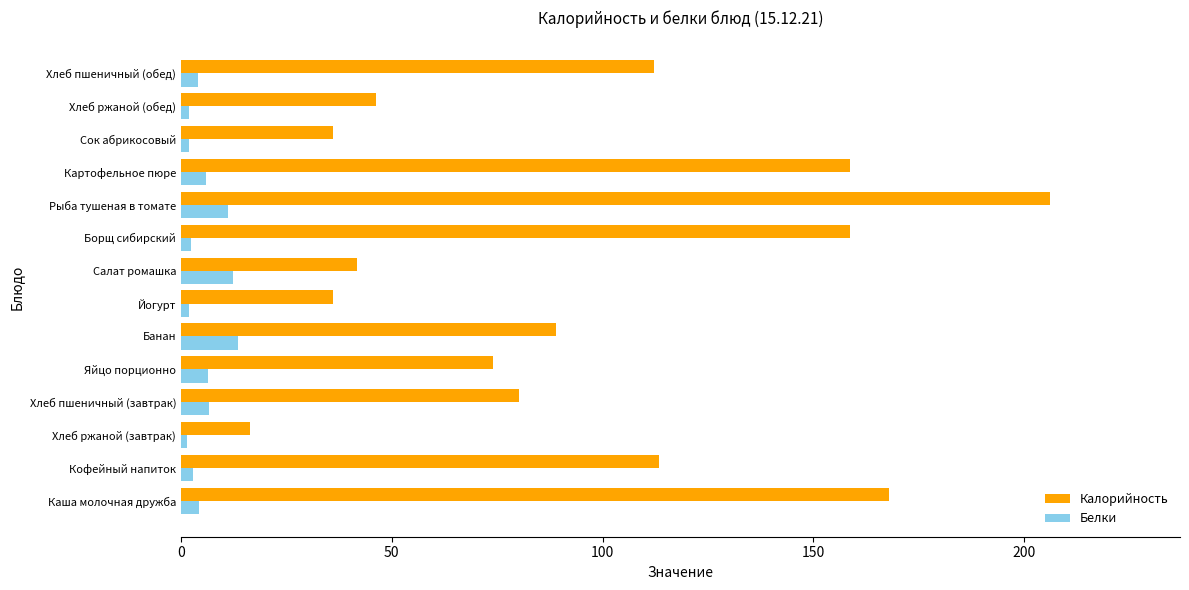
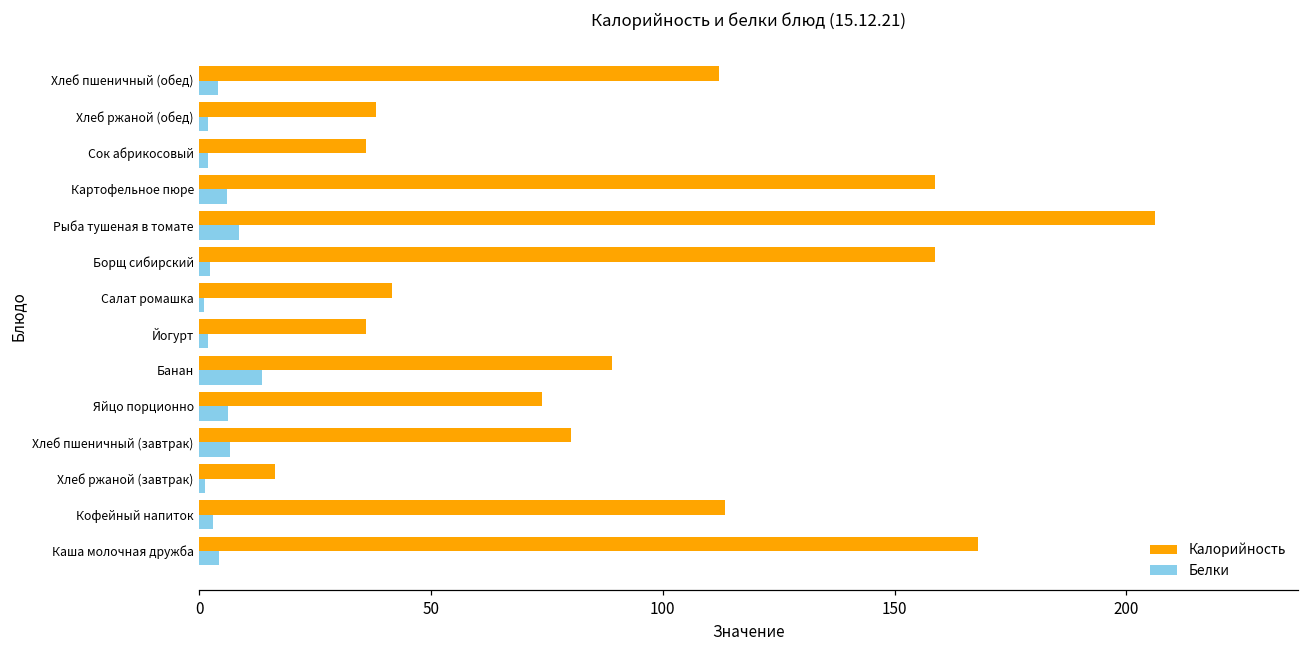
Калорийность, Хлеб ржаной (обед): 46 -> 38
Белки, Рыба тушеная в томате: 11 -> 9
Белки, Салат ромашка: 12 -> 1
